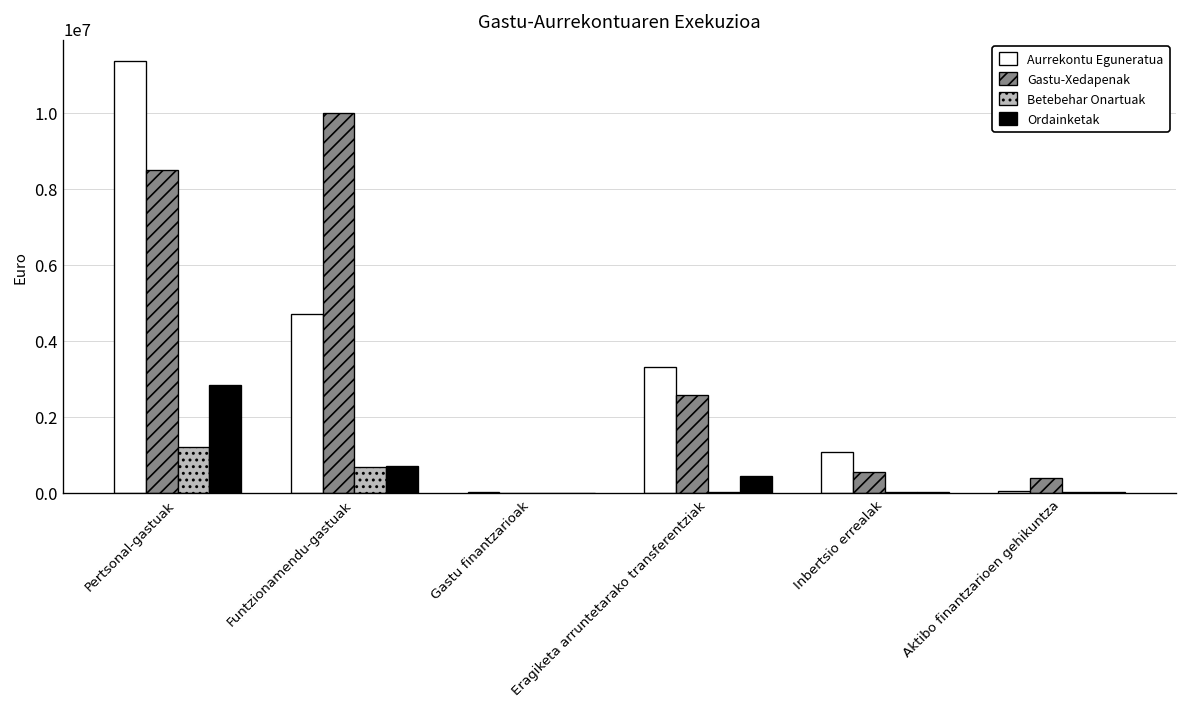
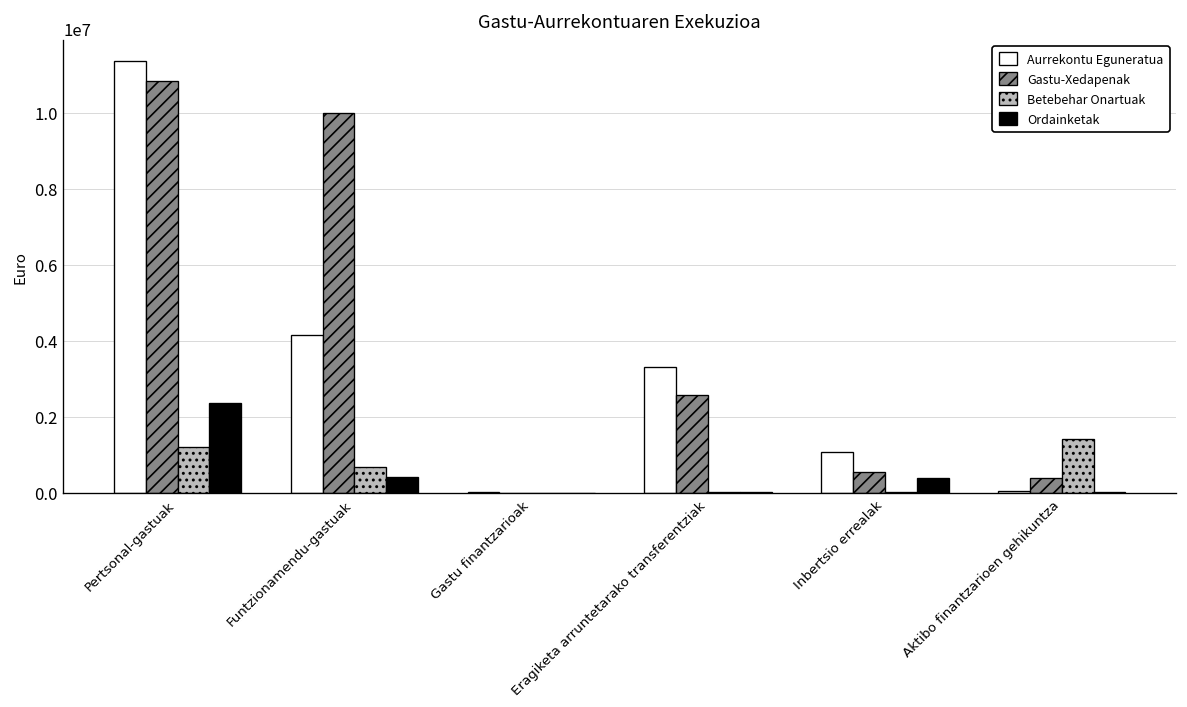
Gastu-Xedapenak, Pertsonal-gastuak: 8500000 -> 10800000
Ordainketak, Pertsonal-gastuak: 2800000 -> 2400000
Aurrekontu Eguneratua, Funtzionamendu-gastuak: 4700000 -> 4200000
Ordainketak, Funtzionamendu-gastuak: 700000 -> 400000
Ordainketak, Eragiketa arruntetarako transferentziak: 400000 -> 0
Ordainketak, Inbertsio errealak: 0 -> 400000
Betebehar Onartuak, Aktibo finantzarioen gehikuntza: 0 -> 1400000
